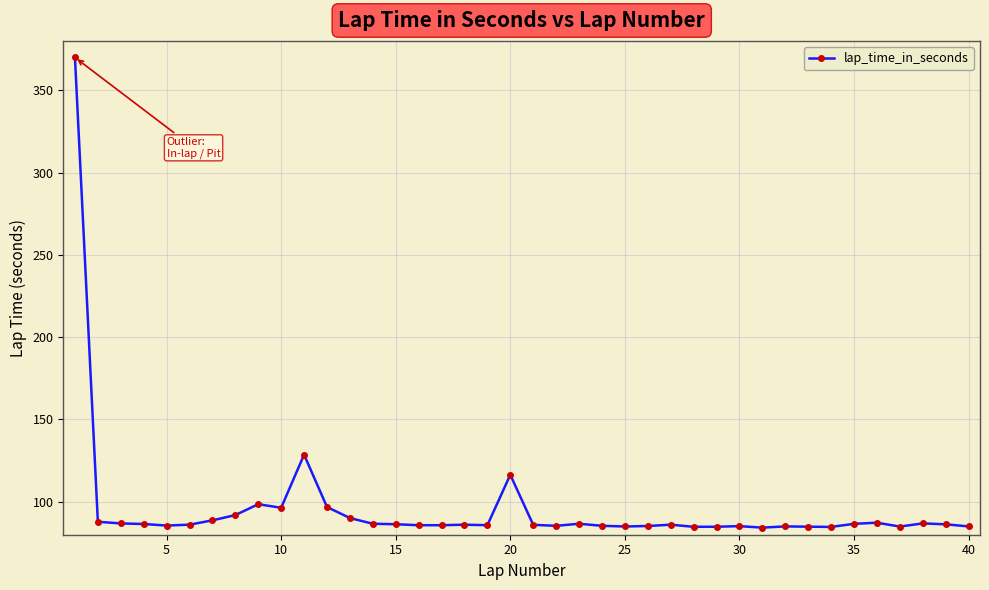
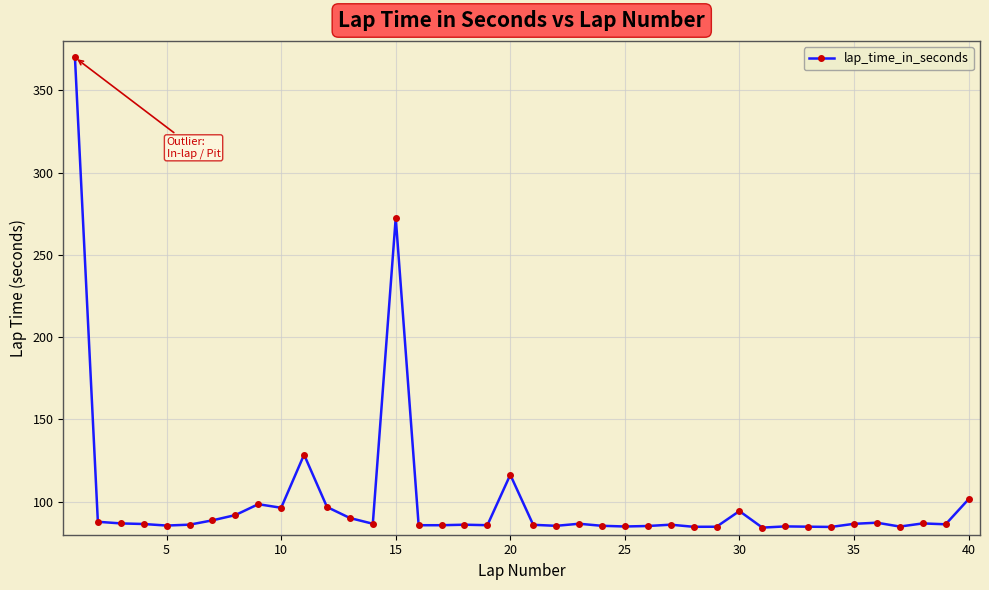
15: 86 -> 273
30: 85 -> 94
40: 85 -> 102
